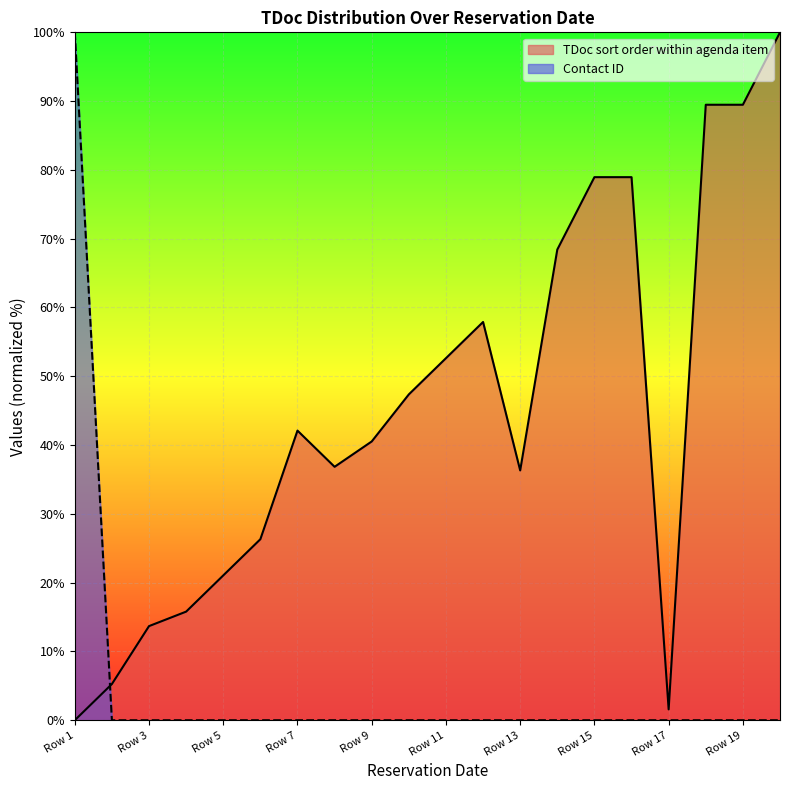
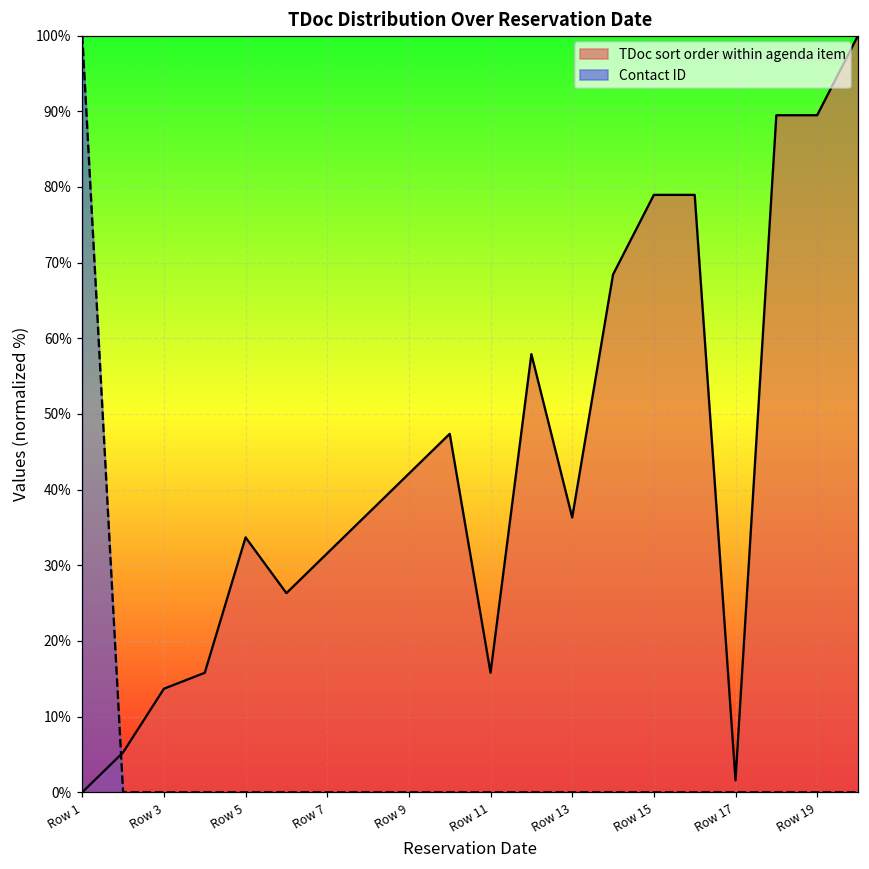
TDoc sort order within agenda item, Row 5: 21% -> 34%
TDoc sort order within agenda item, Row 7: 42% -> 32%
TDoc sort order within agenda item, Row 9: 41% -> 42%
TDoc sort order within agenda item, Row 11: 53% -> 16%
